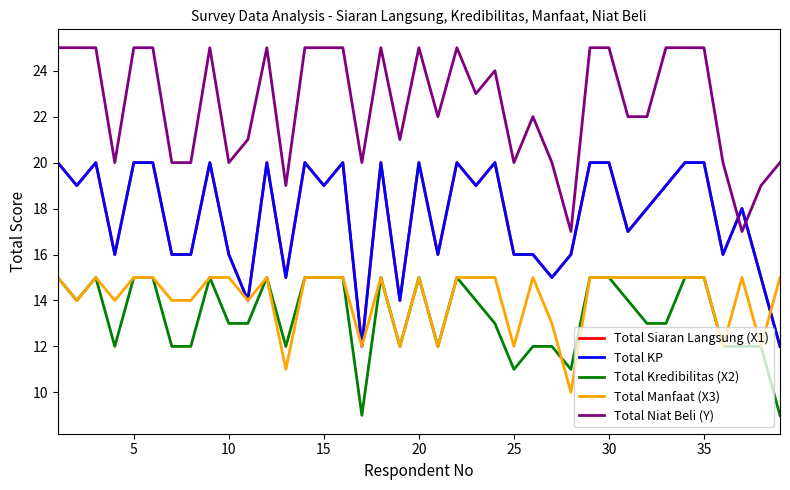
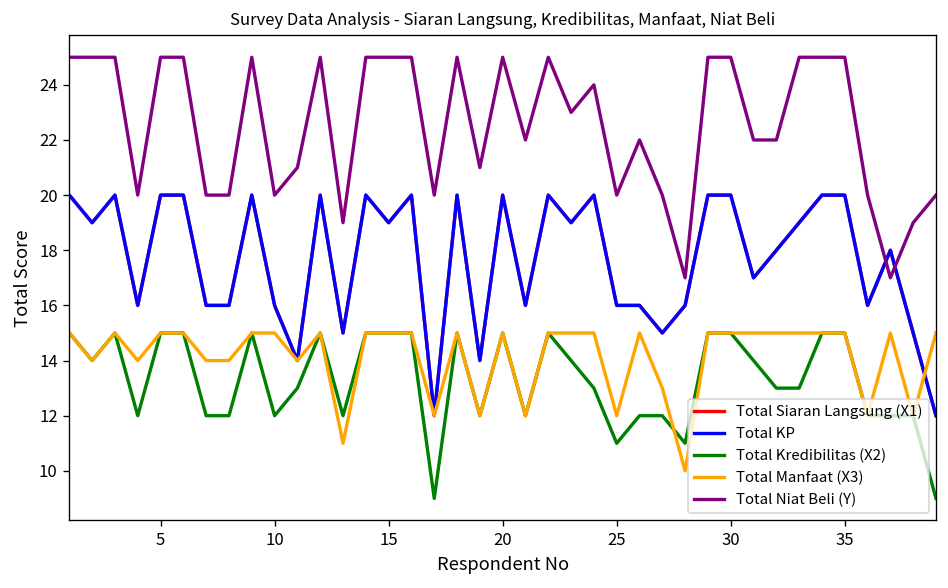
Total Kredibilitas (X2), 10: 13 -> 12
